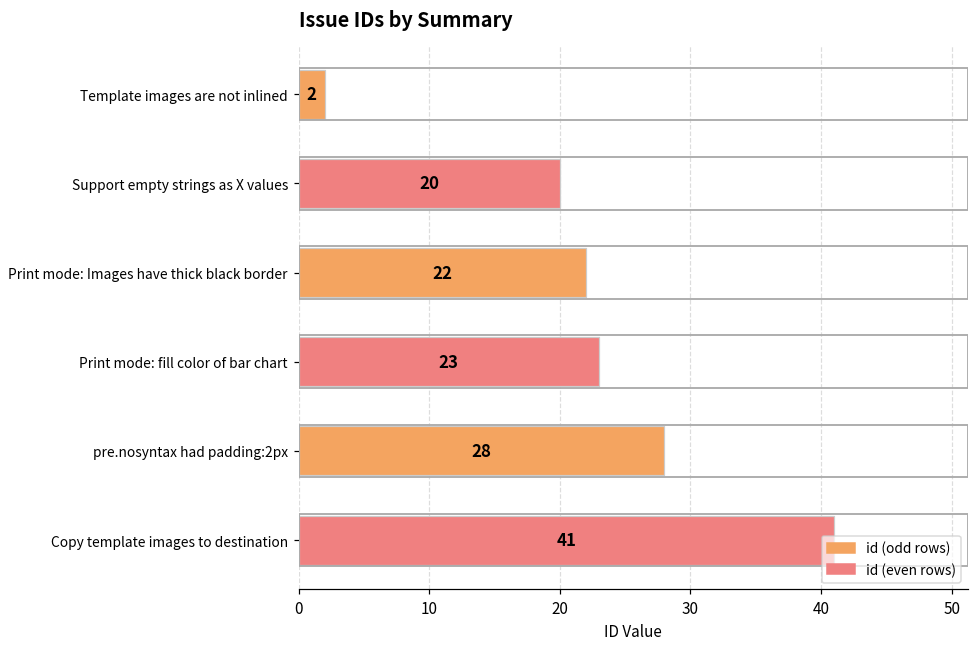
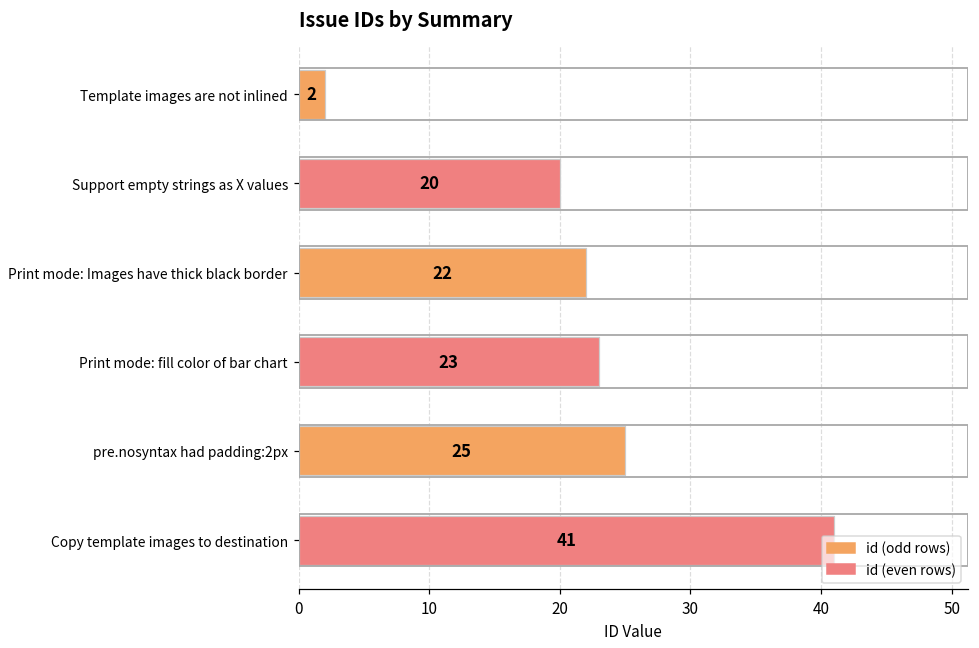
pre.nosyntax had padding:2px: 28 -> 25
